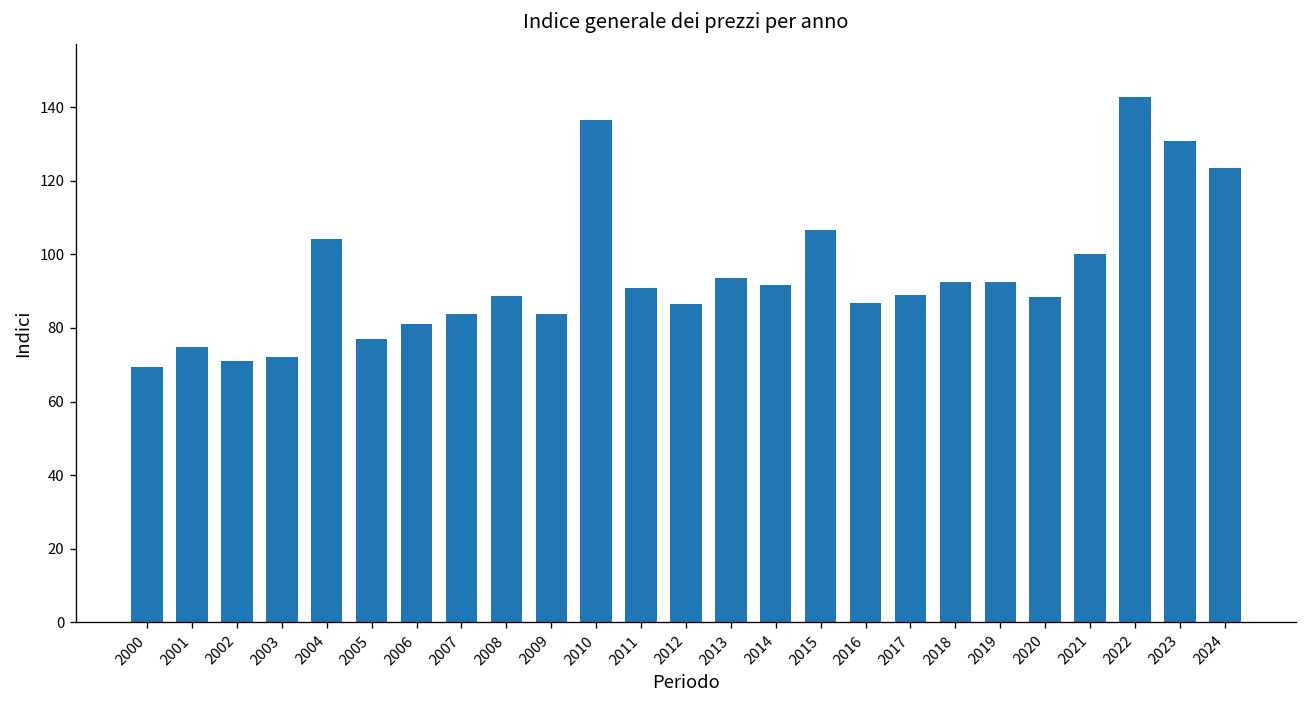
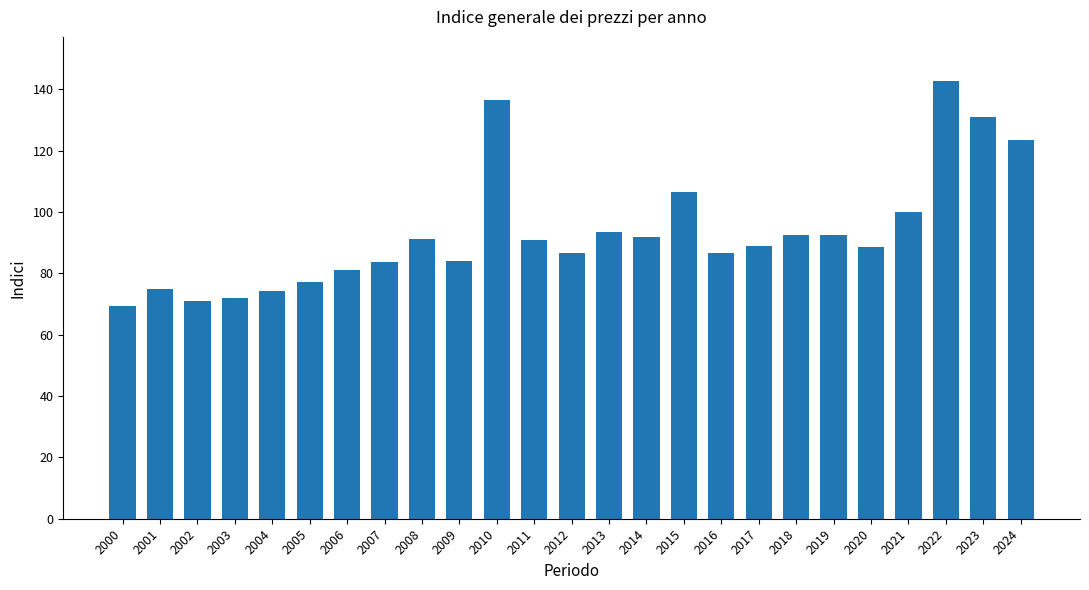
2004: 104 -> 74
2008: 89 -> 91
